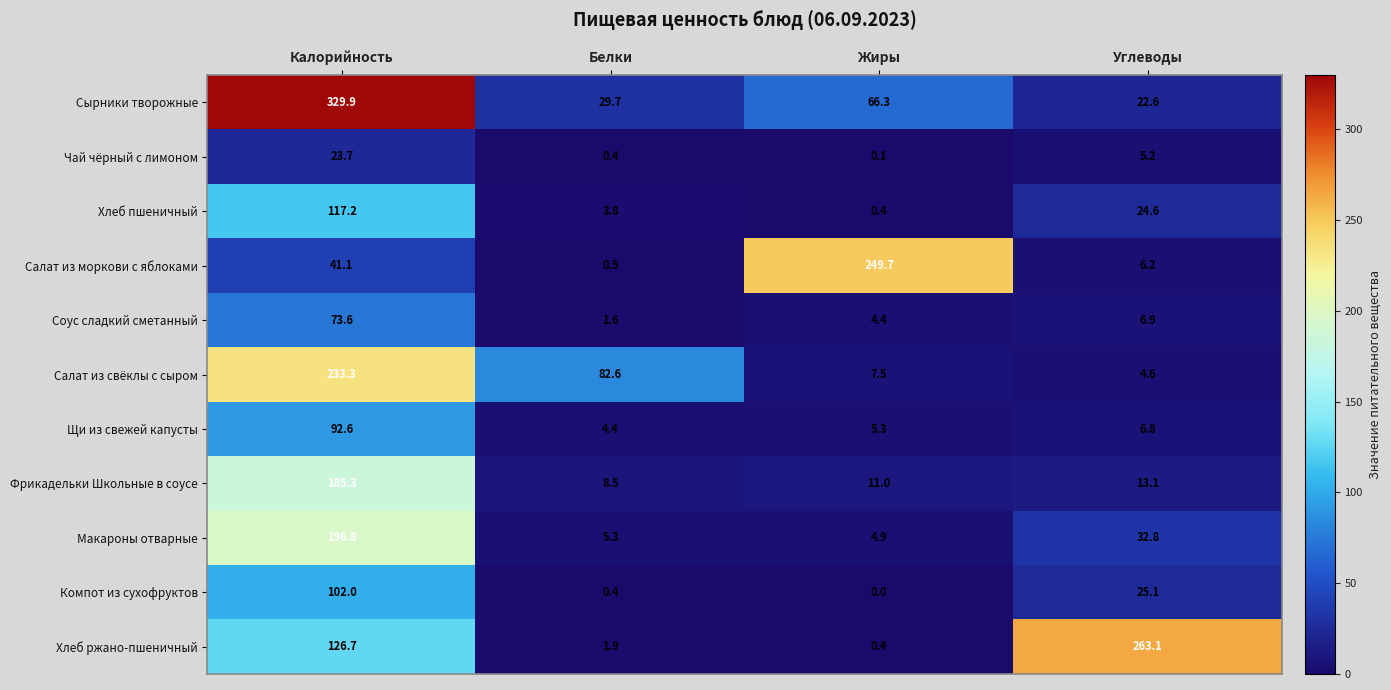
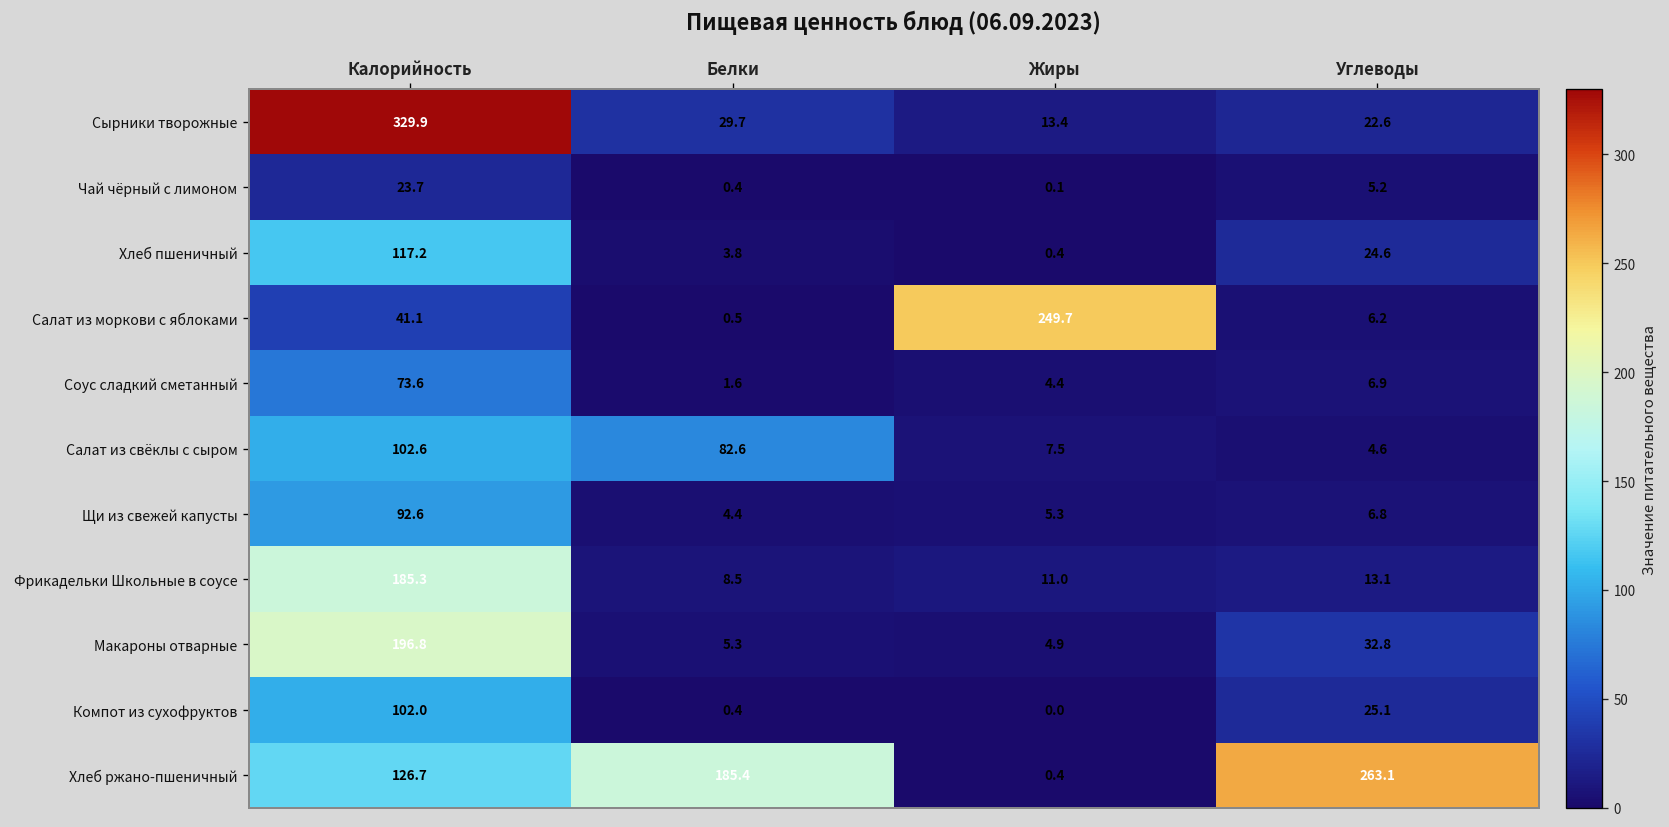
Сырники творожные, Жиры: 66.3 -> 13.4
Салат из свёклы с сыром, Калорийность: 233.3 -> 102.6
Хлеб ржано-пшеничный, Белки: 1.9 -> 185.4
